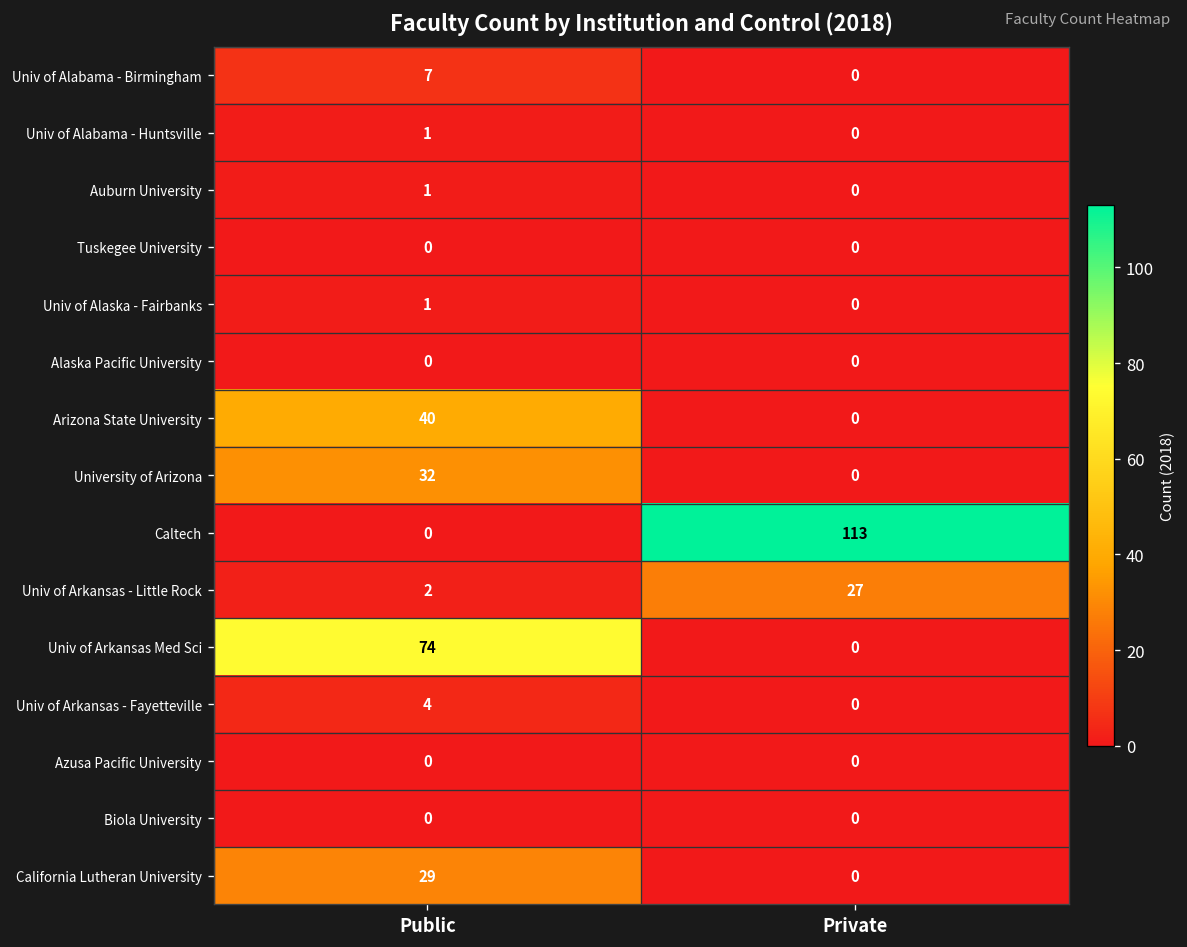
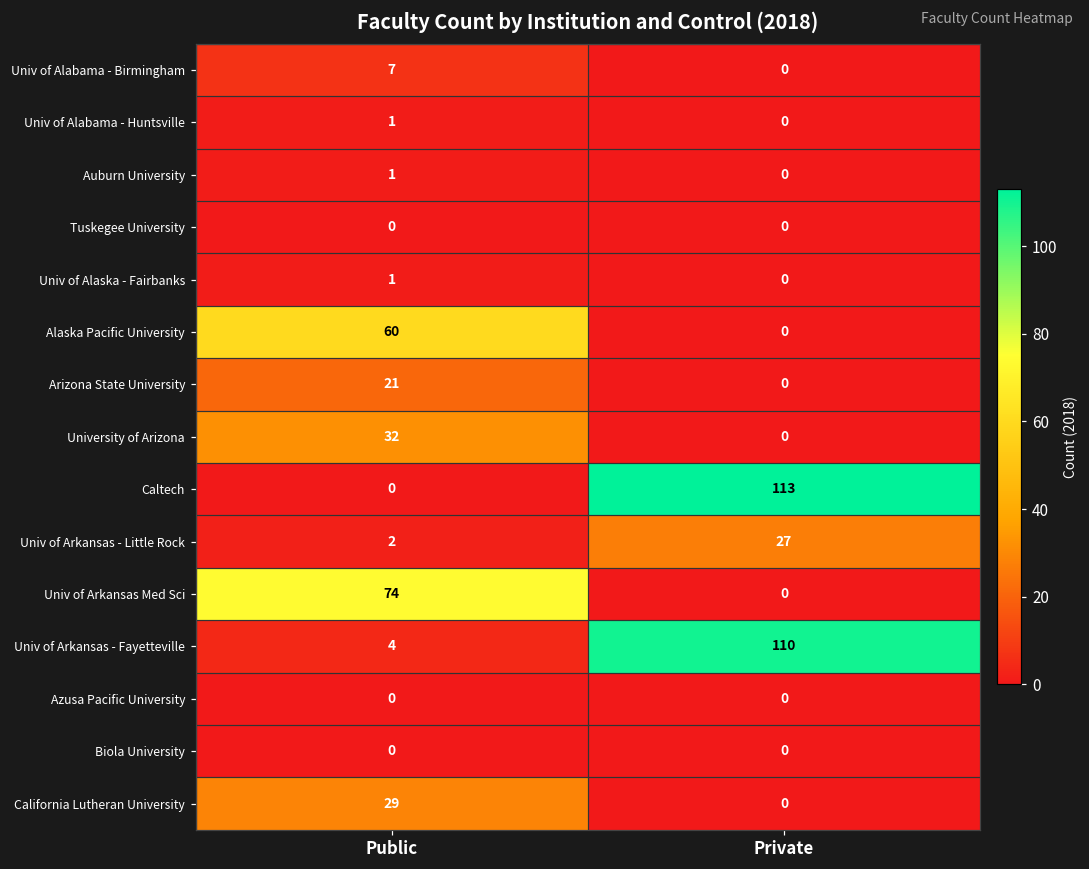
Alaska Pacific University, Public: 0 -> 60
Arizona State University, Public: 40 -> 21
Univ of Arkansas - Fayetteville, Private: 0 -> 110
